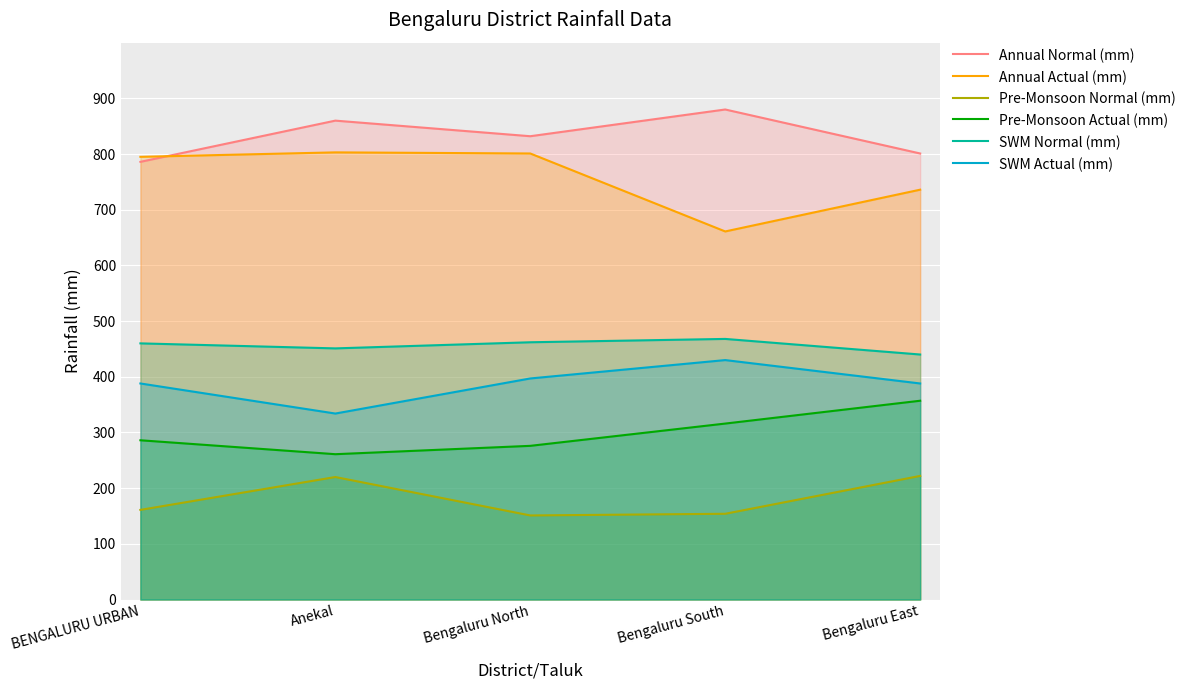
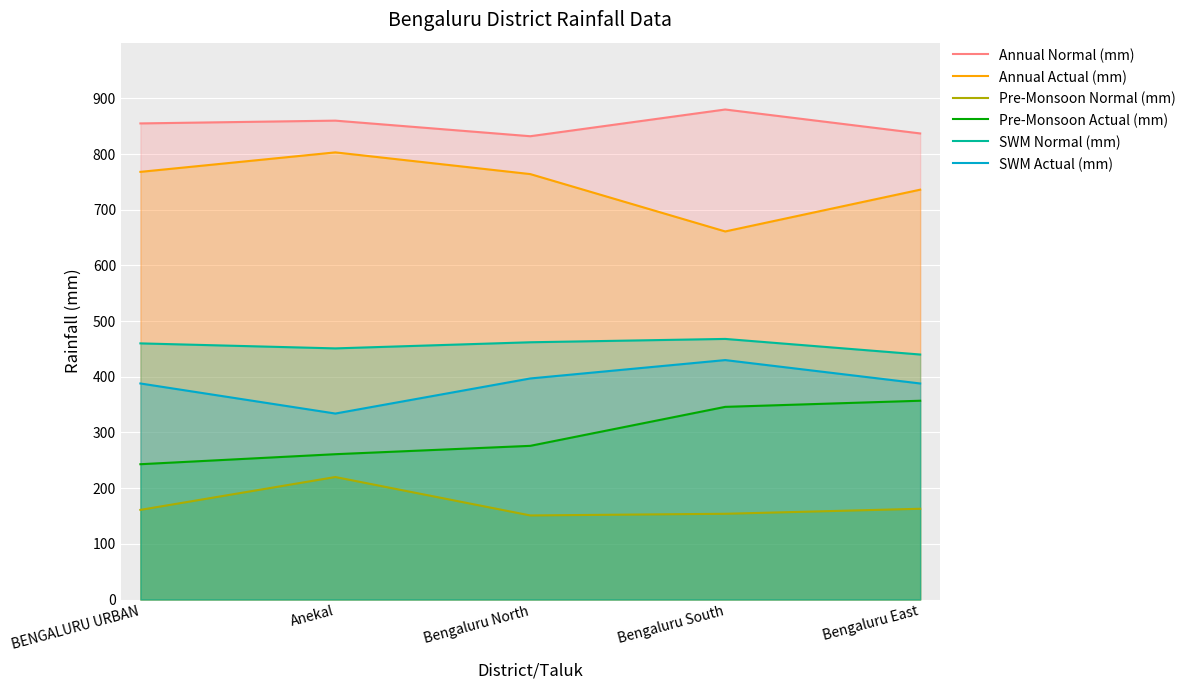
Annual Normal (mm), BENGALURU URBAN: 790 -> 860
Annual Actual (mm), BENGALURU URBAN: 800 -> 770
Pre-Monsoon Actual (mm), BENGALURU URBAN: 290 -> 240
Annual Actual (mm), Bengaluru North: 800 -> 760
Pre-Monsoon Actual (mm), Bengaluru South: 320 -> 350
Annual Normal (mm), Bengaluru East: 800 -> 840
Pre-Monsoon Normal (mm), Bengaluru East: 220 -> 160
